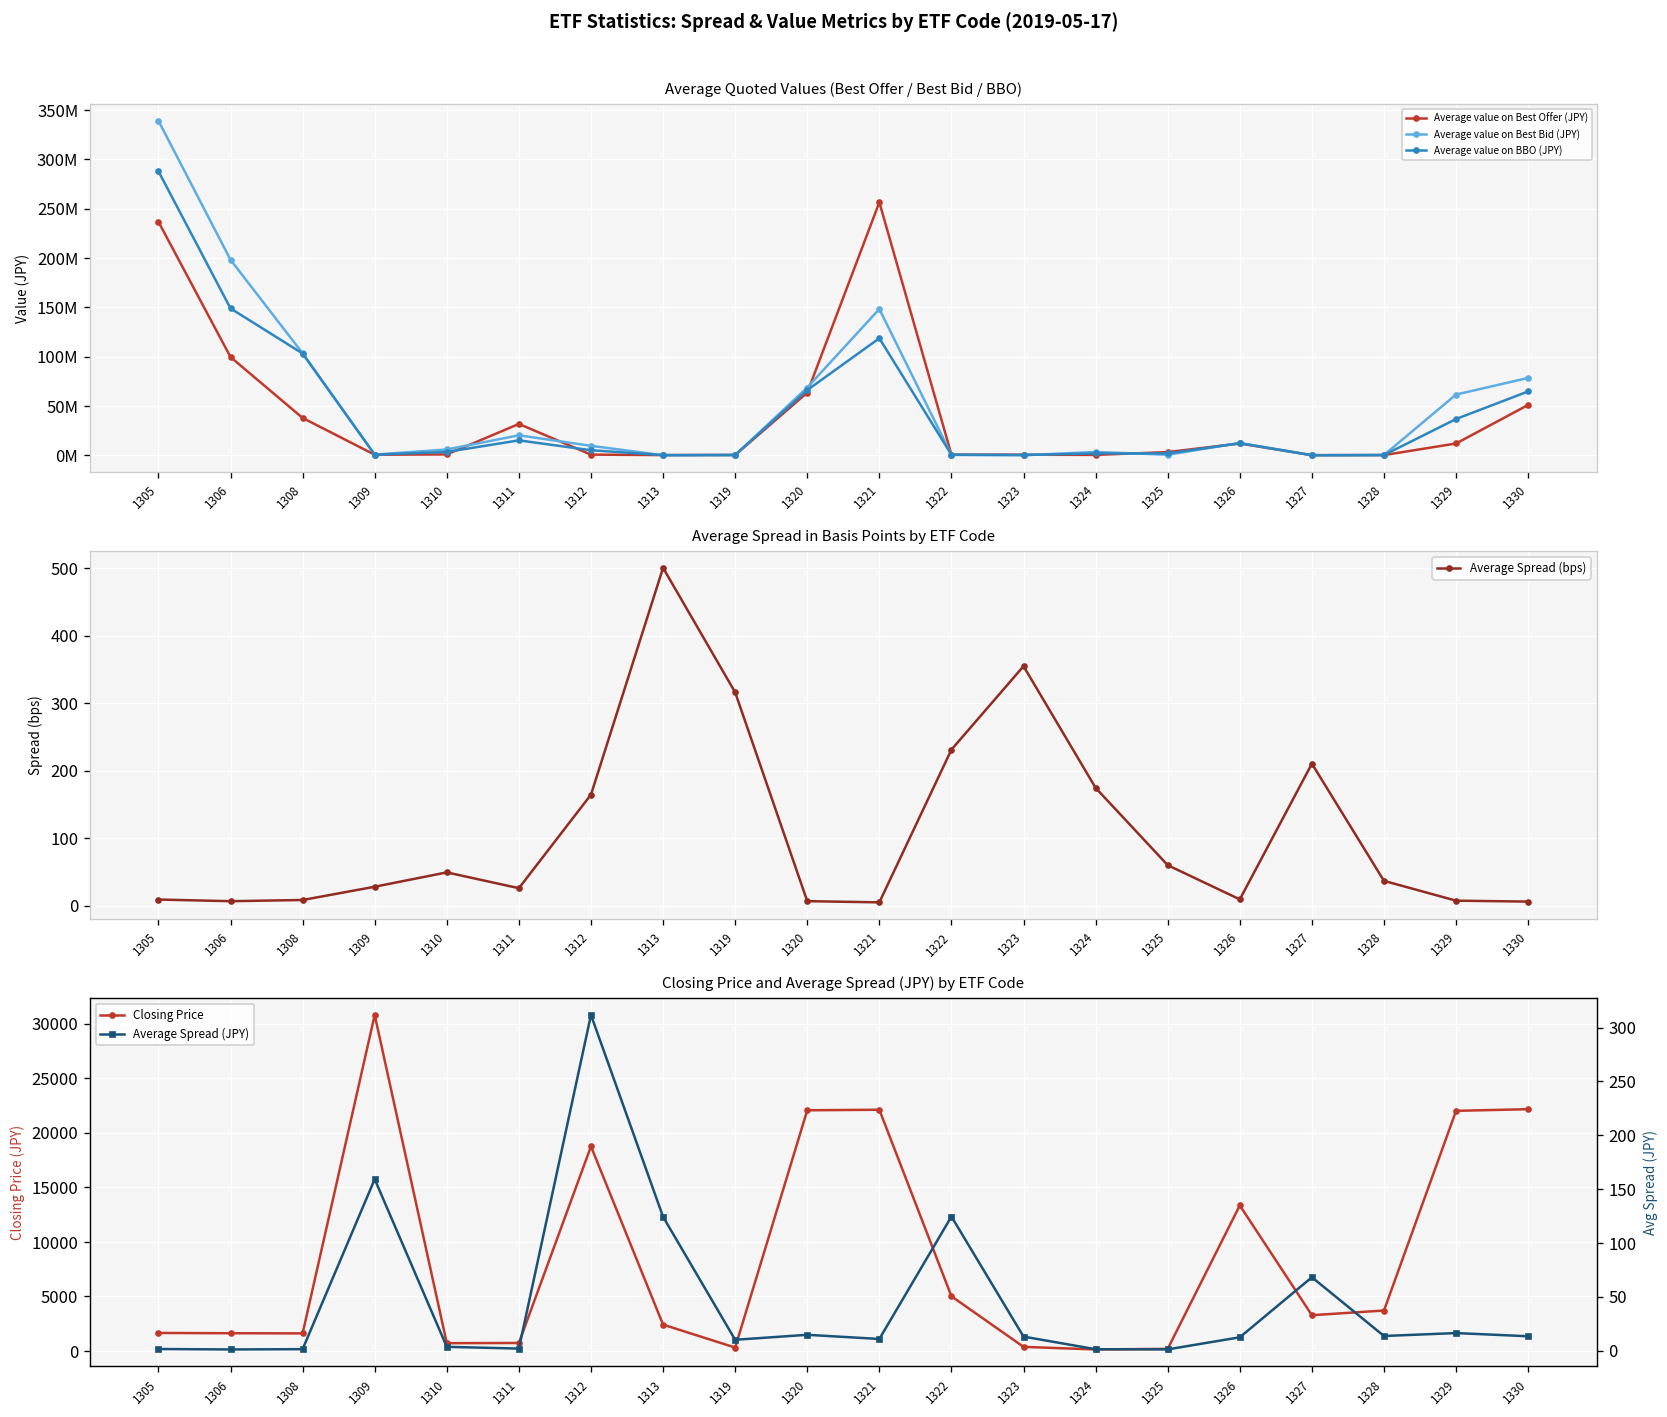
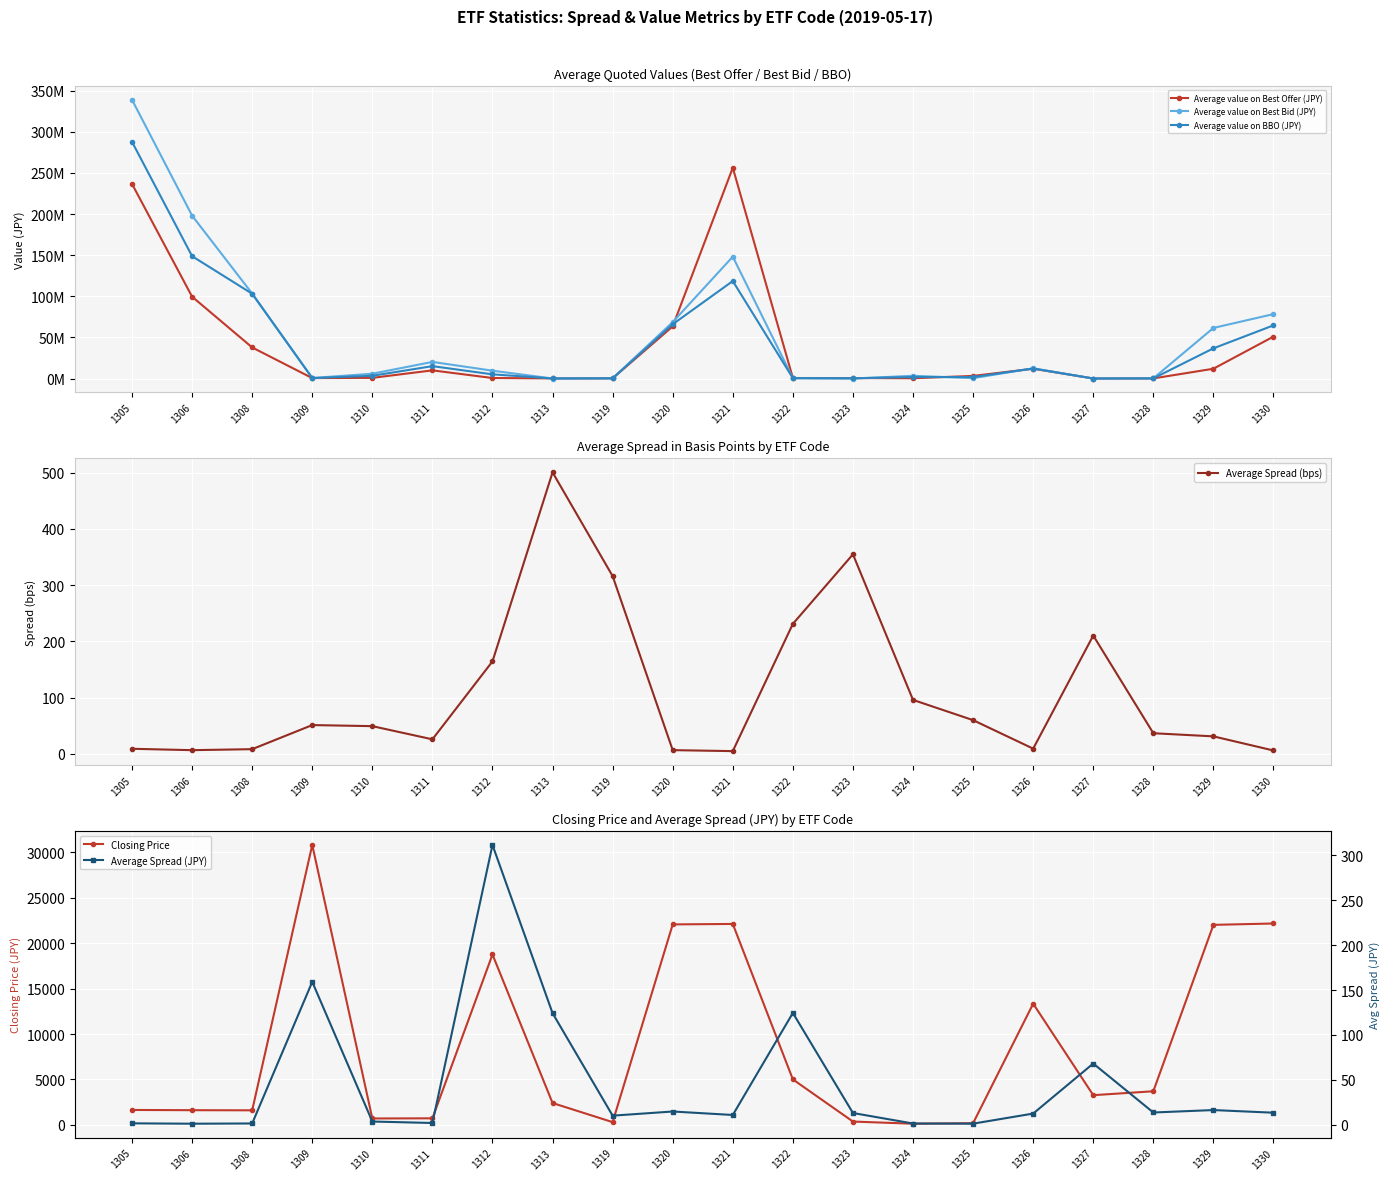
Average Quoted Values (Best Offer / Best Bid / BBO), Average value on Best Offer (JPY), 1311: 30000000 -> 10000000
Average Spread in Basis Points by ETF Code, 1309: 30 -> 50
Average Spread in Basis Points by ETF Code, 1324: 170 -> 100
Average Spread in Basis Points by ETF Code, 1329: 10 -> 30
